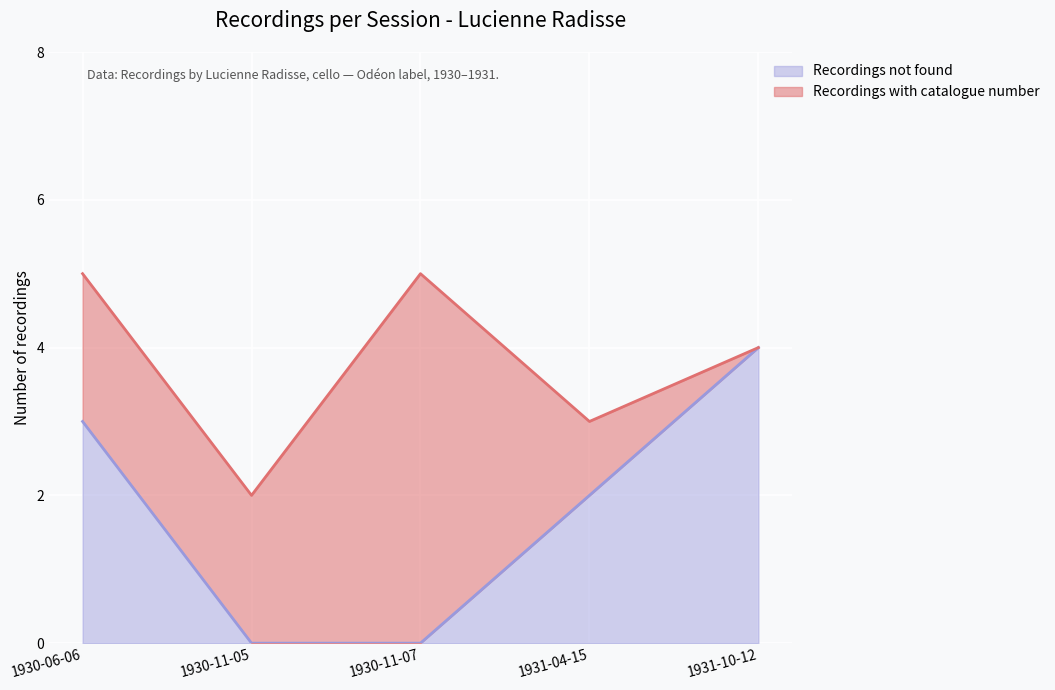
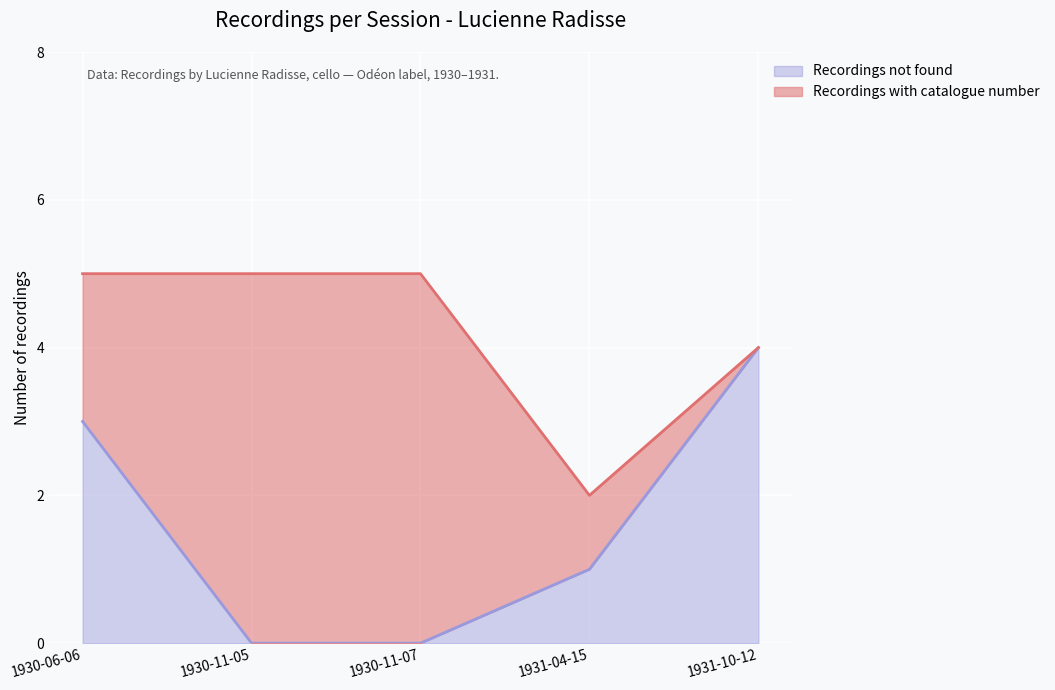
Recordings with catalogue number, 1930-11-05: 2 -> 5
Recordings not found, 1931-04-15: 2 -> 1
